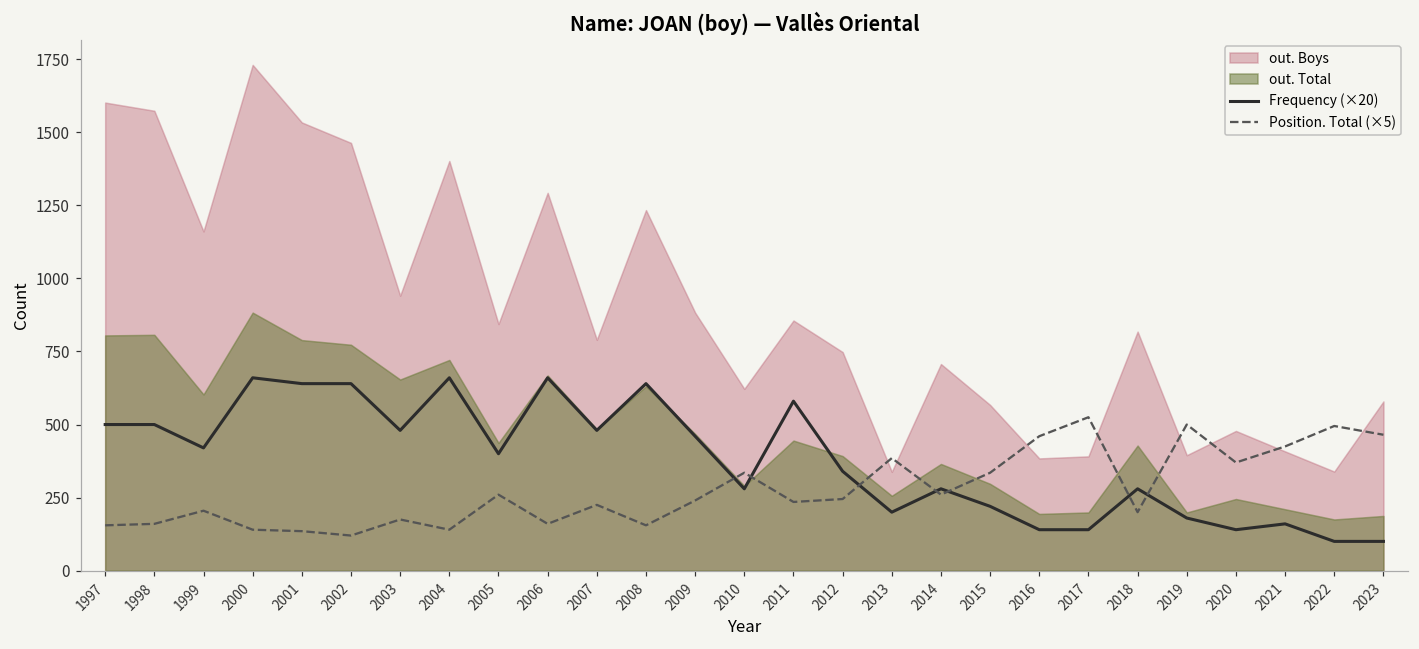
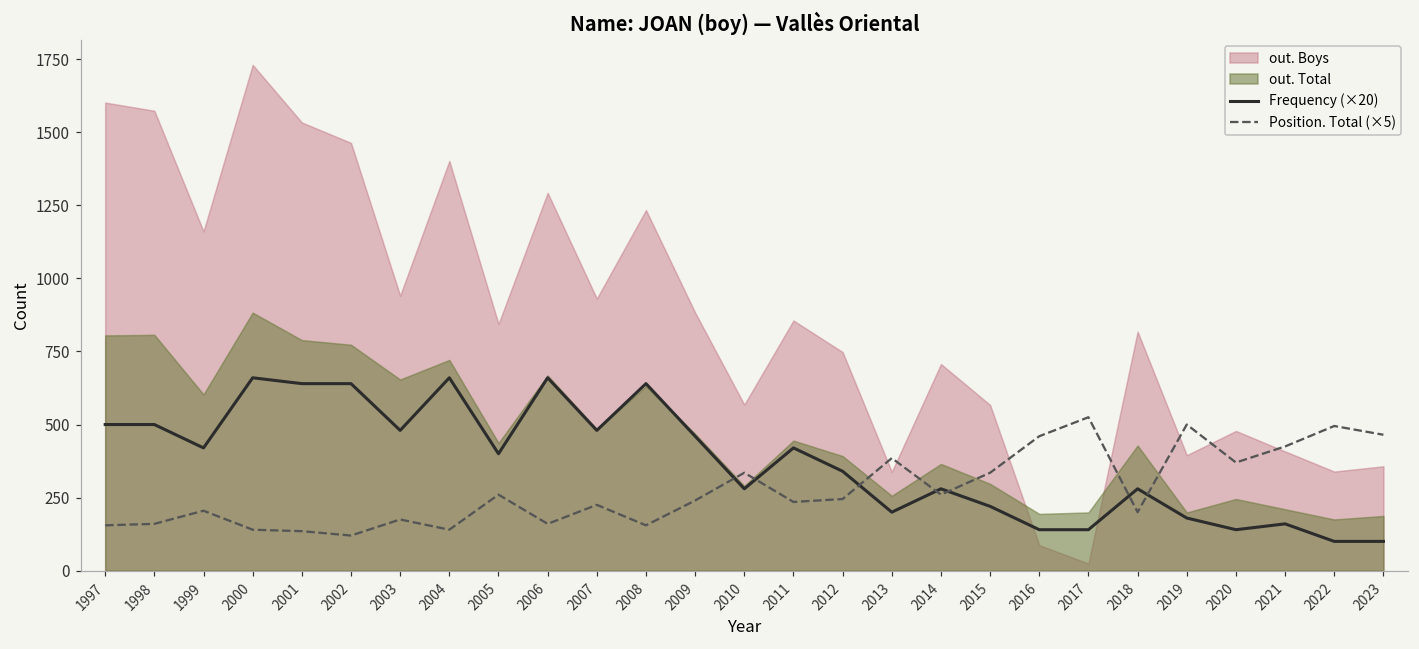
out. Boys, 2007: 790 -> 930
out. Boys, 2010: 620 -> 570
Frequency (×20), 2011: 580 -> 420
out. Boys, 2016: 380 -> 90
out. Boys, 2017: 390 -> 20
out. Boys, 2023: 580 -> 360
